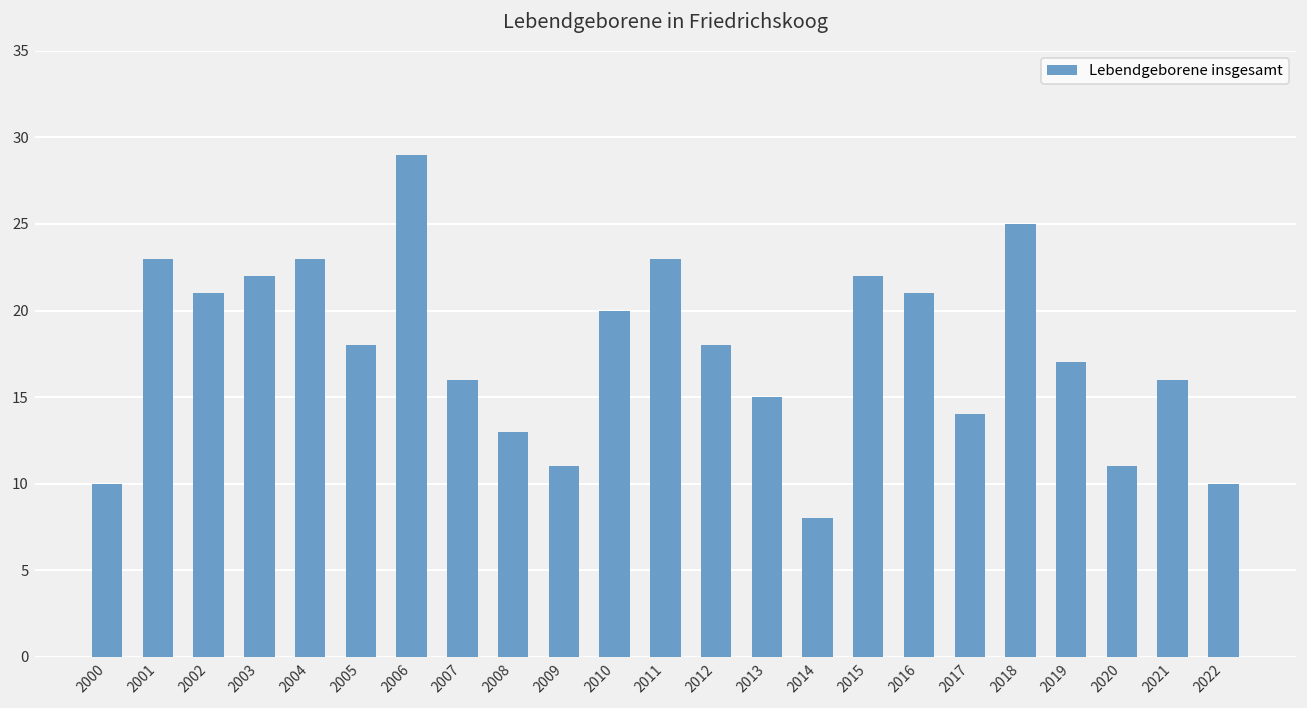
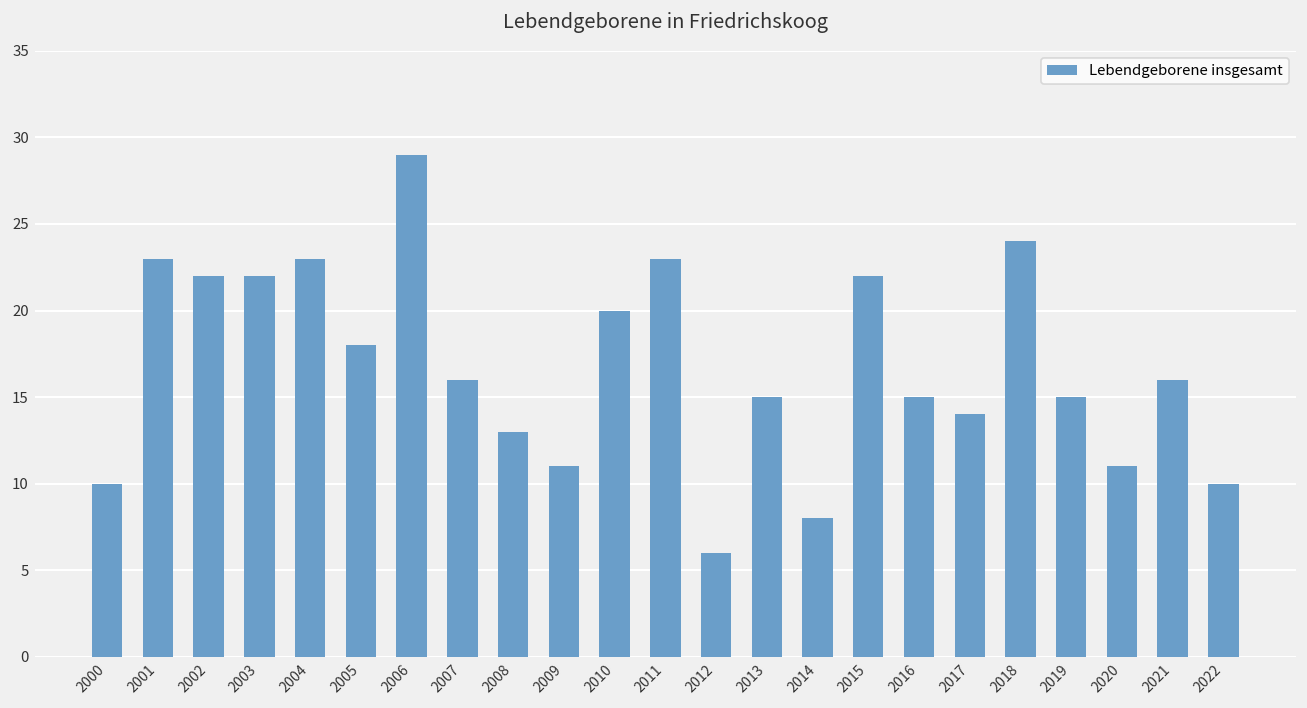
2002: 21 -> 22
2012: 18 -> 6
2016: 21 -> 15
2018: 25 -> 24
2019: 17 -> 15
